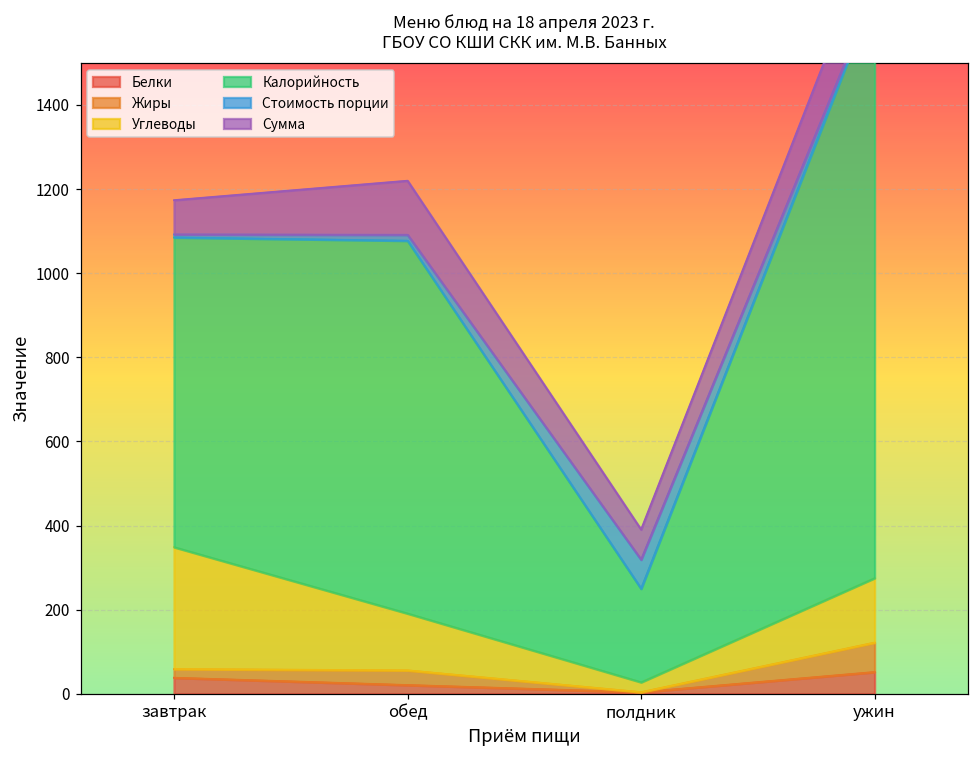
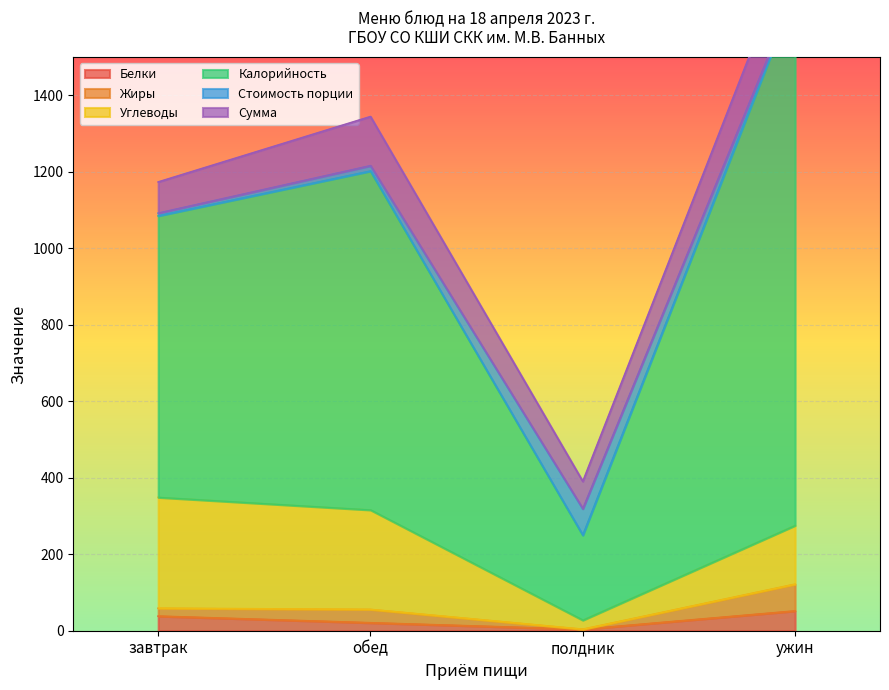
Углеводы, обед: 140 -> 260
